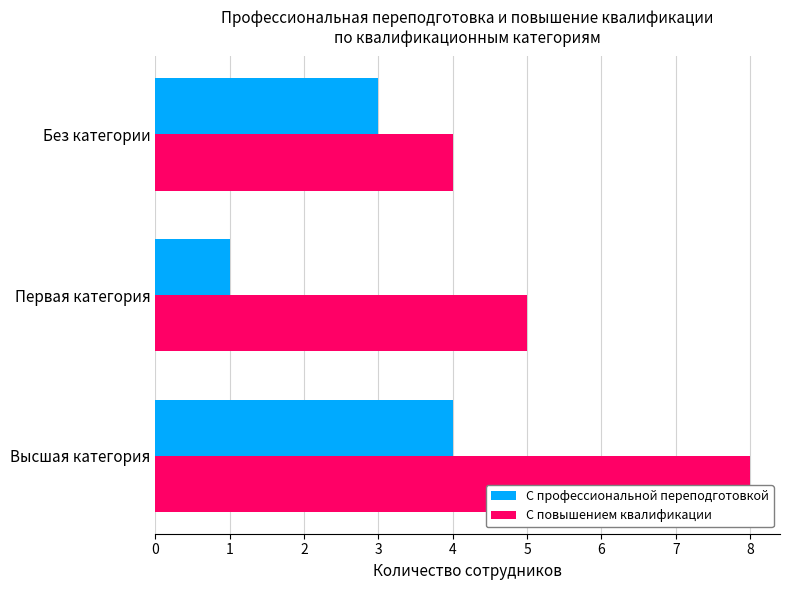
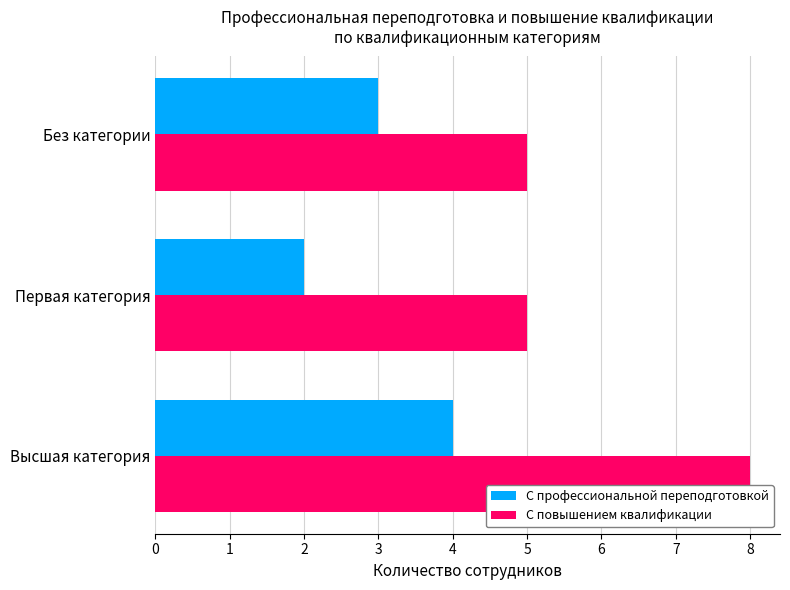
С повышением квалификации, Без категории: 4 -> 5
С профессиональной переподготовкой, Первая категория: 1 -> 2
